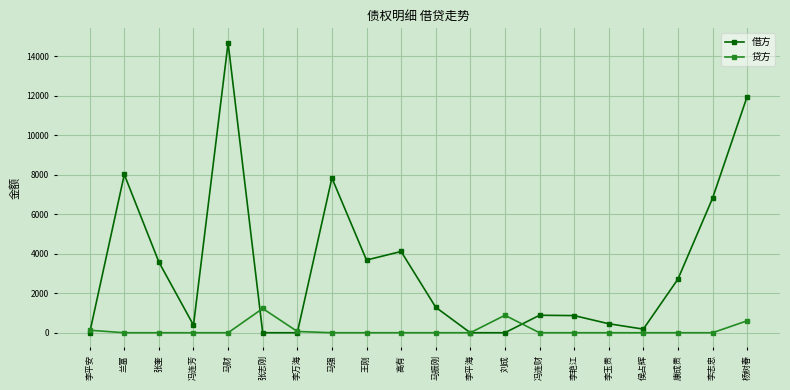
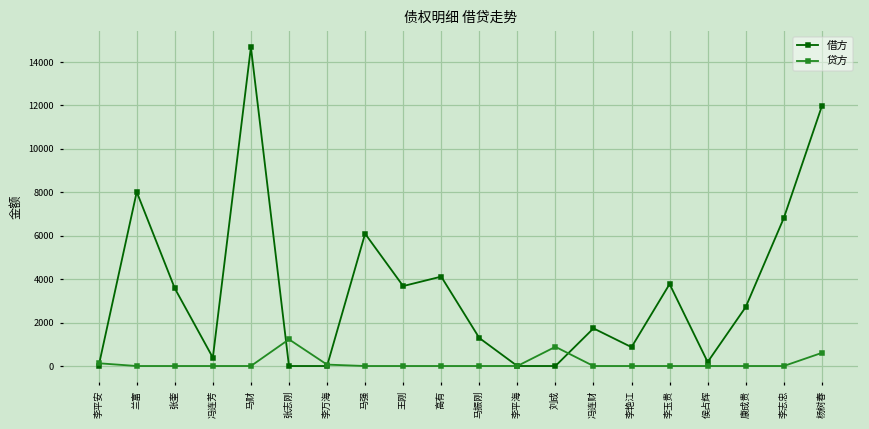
借方, 马强: 7800 -> 6100
借方, 冯连财: 900 -> 1700
借方, 李玉贵: 500 -> 3800
